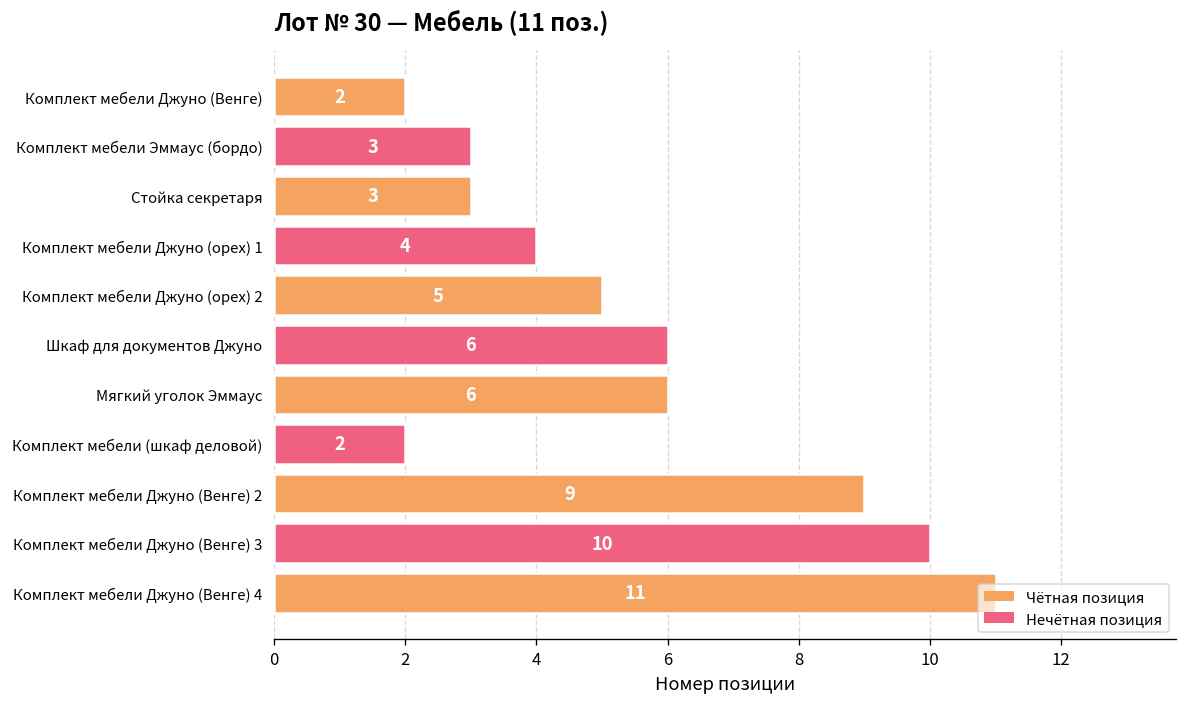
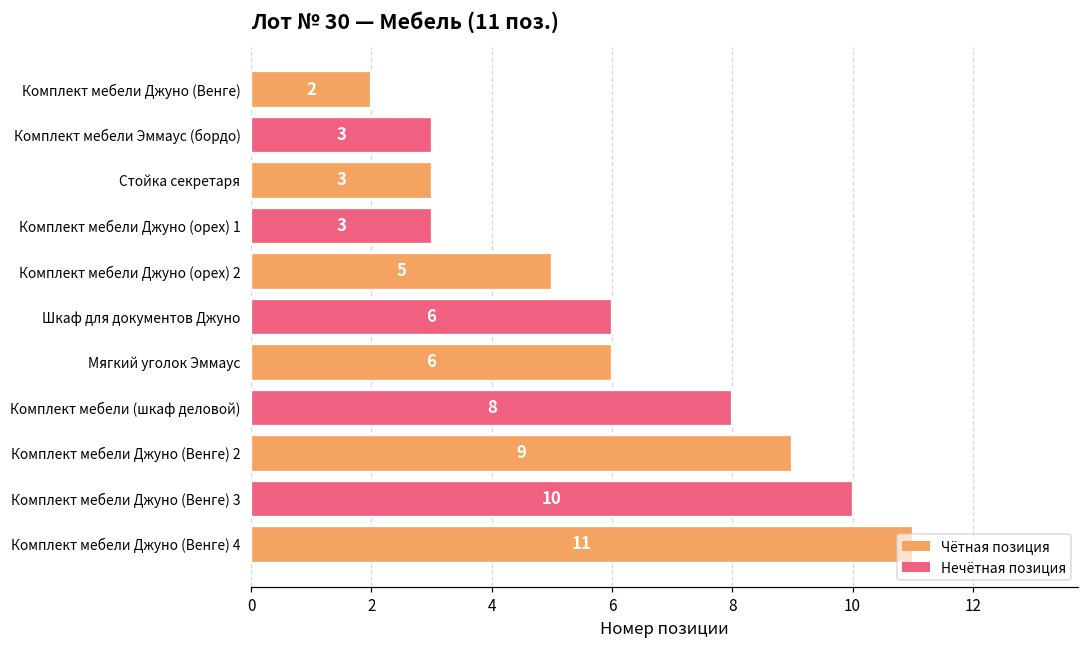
Комплект мебели Джуно (орех) 1: 4 -> 3
Комплект мебели (шкаф деловой): 2 -> 8
